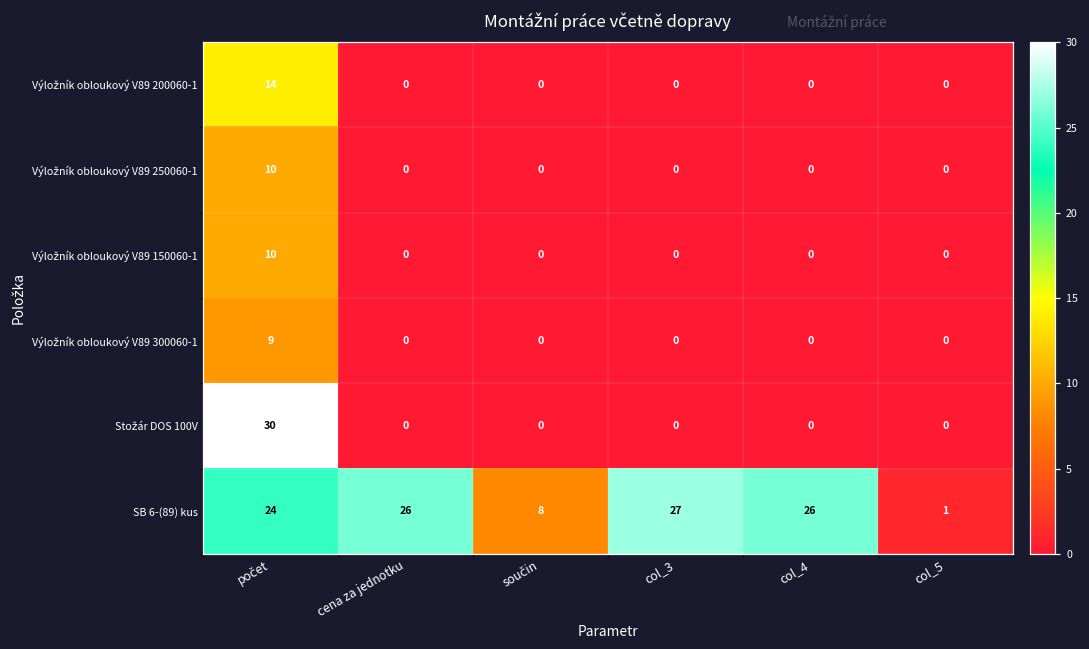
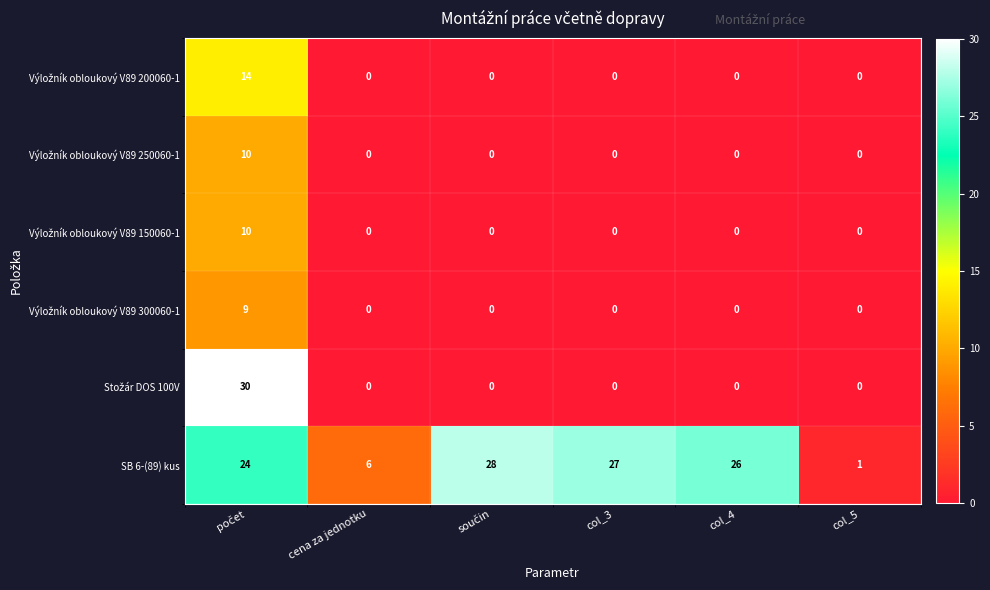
SB 6-(89) kus, cena za jednotku: 26 -> 6
SB 6-(89) kus, součin: 8 -> 28
